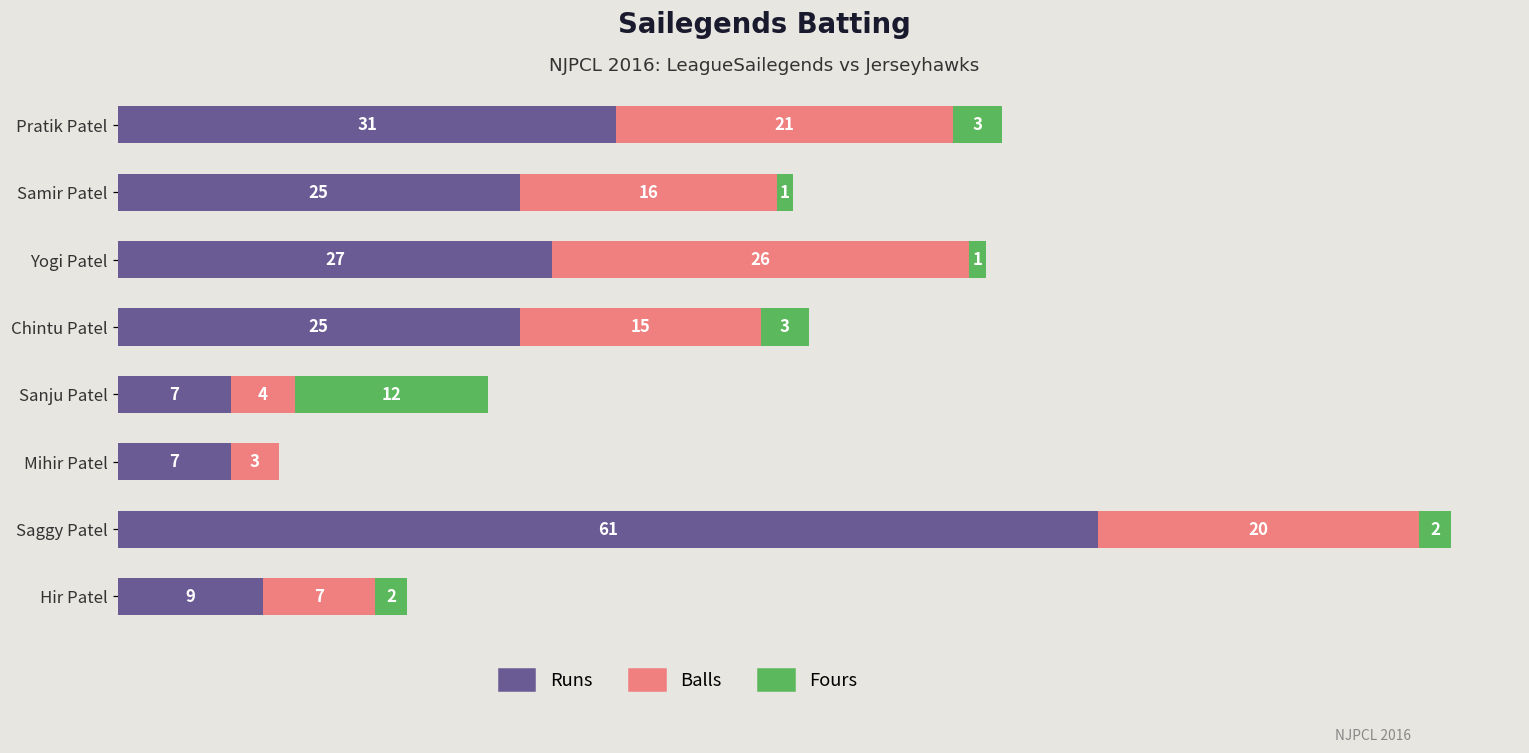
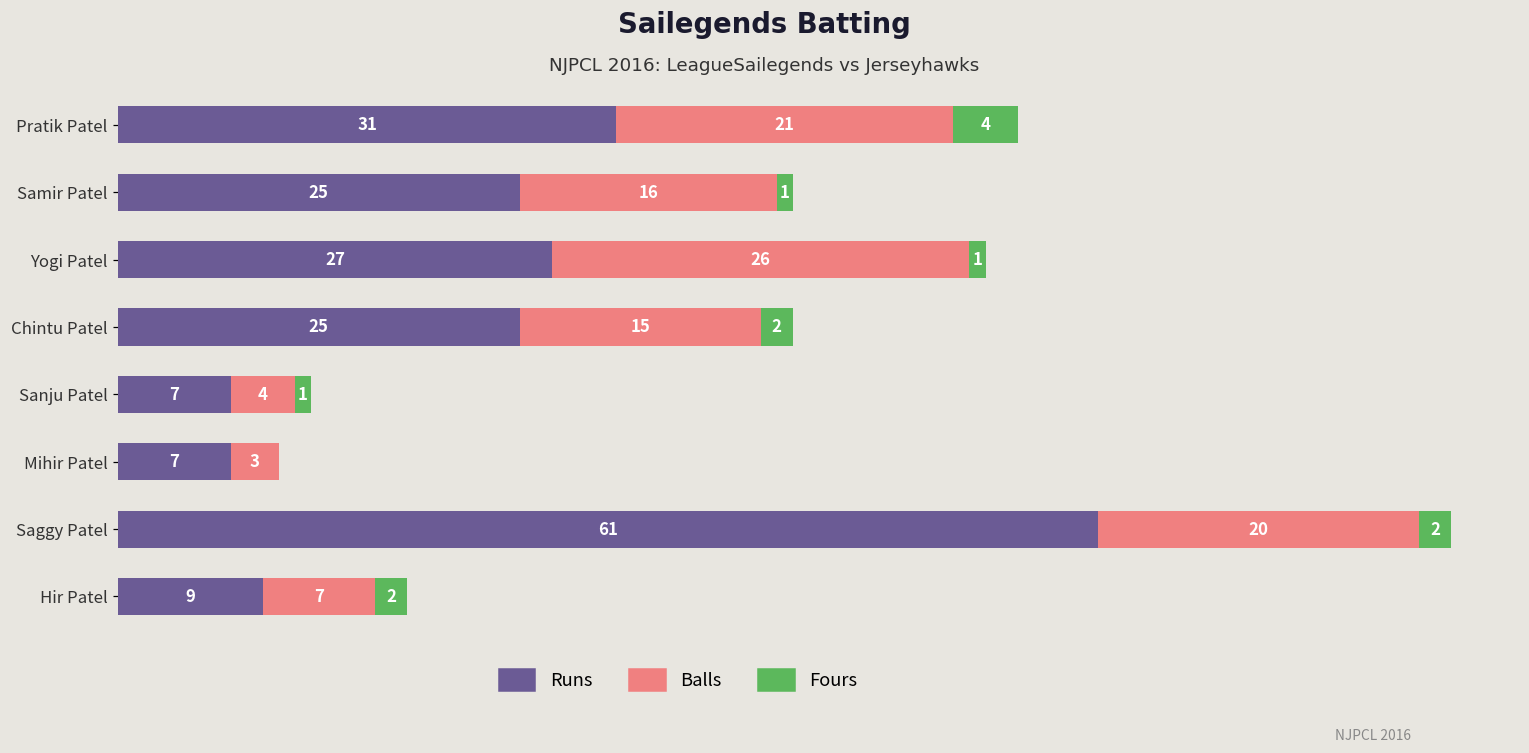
Fours, Pratik Patel: 3 -> 4
Fours, Chintu Patel: 3 -> 2
Fours, Sanju Patel: 12 -> 1
